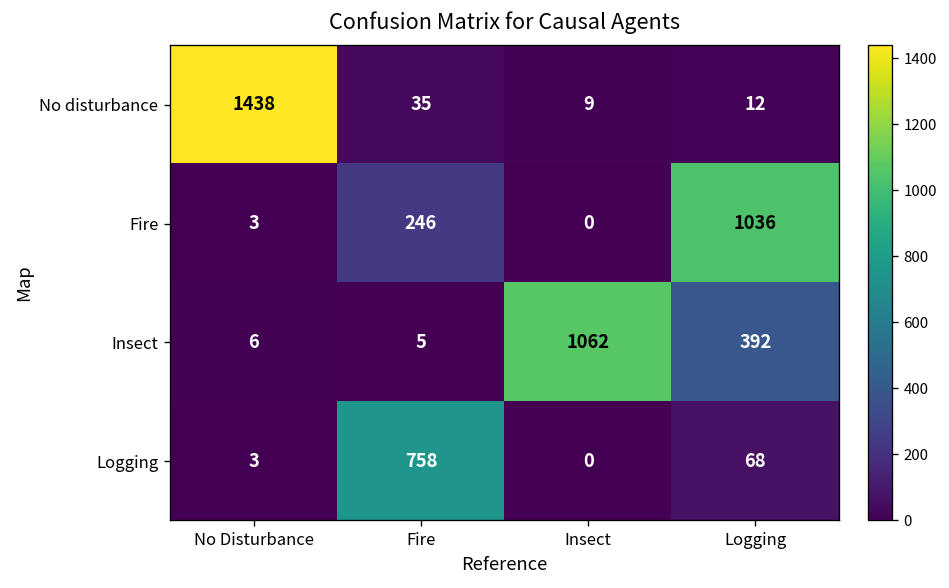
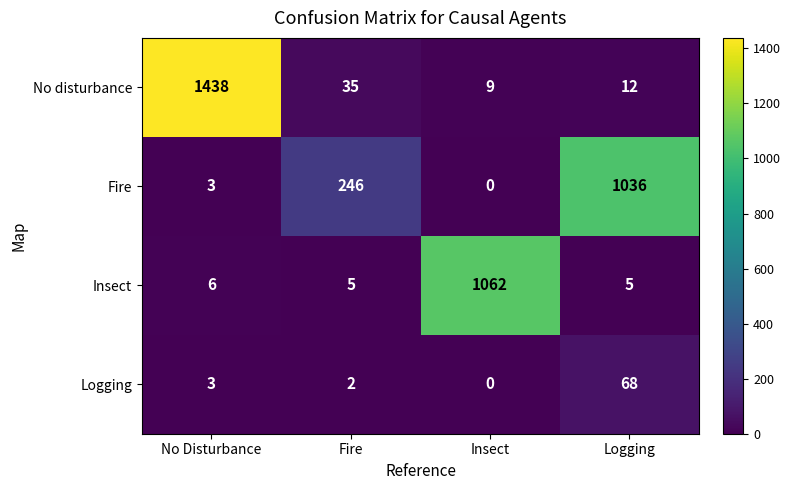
Insect, Logging: 392 -> 5
Logging, Fire: 758 -> 2
